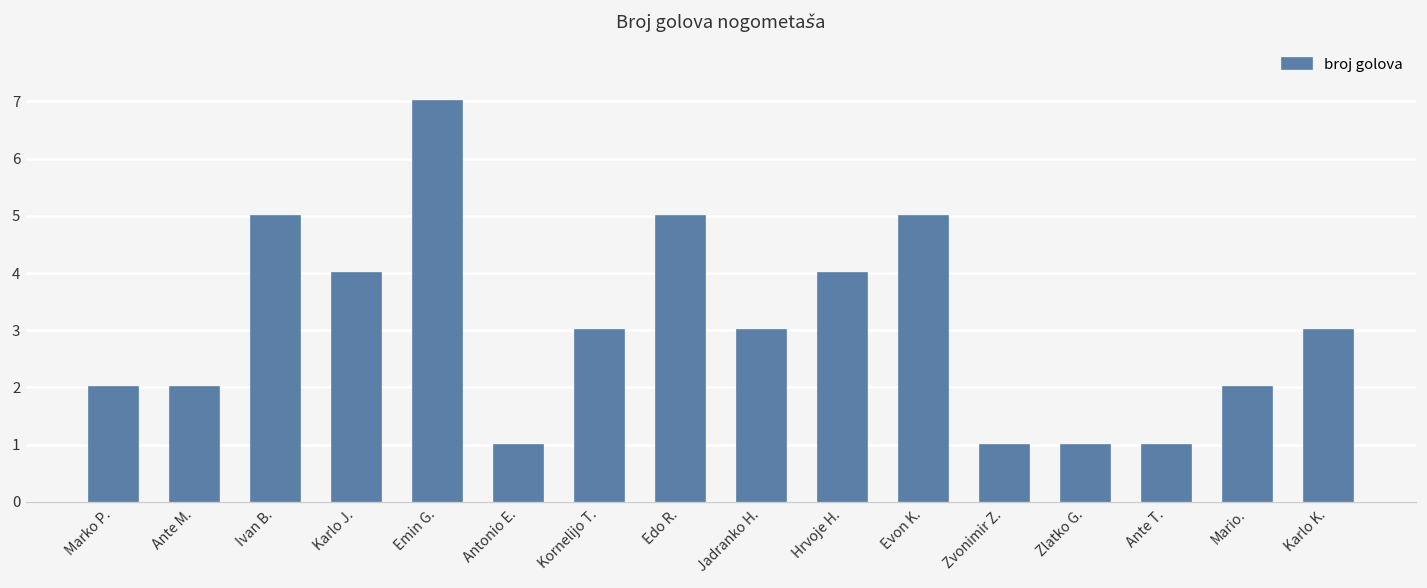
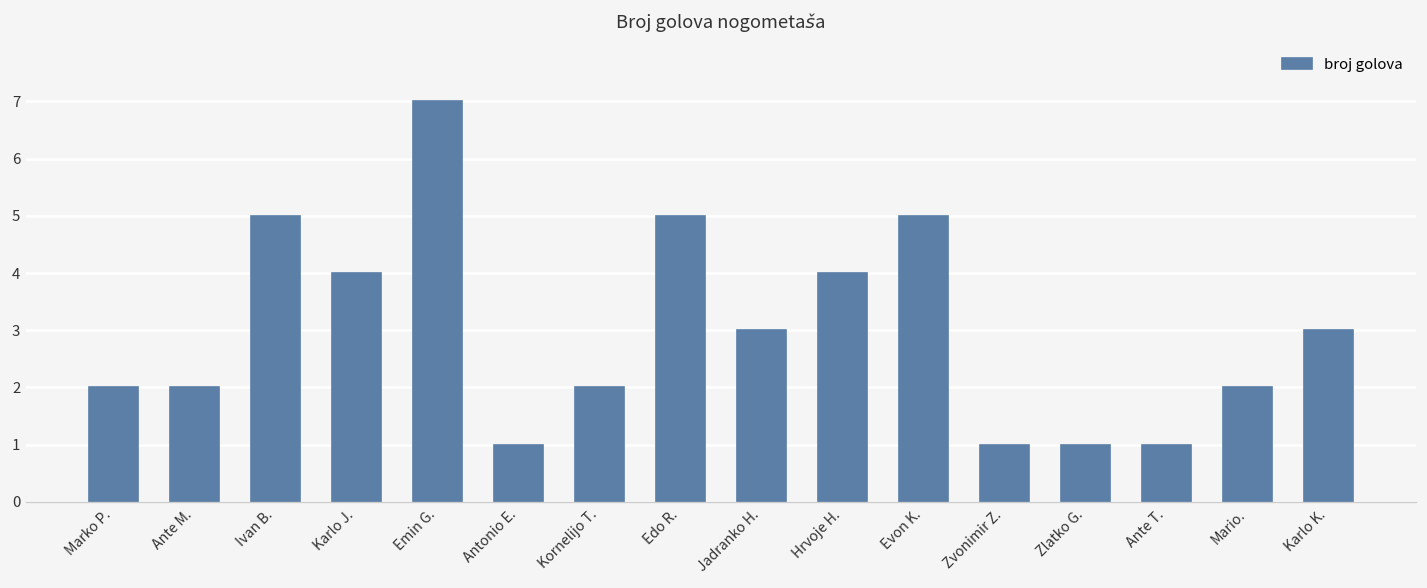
Kornelijo T.: 3 -> 2
